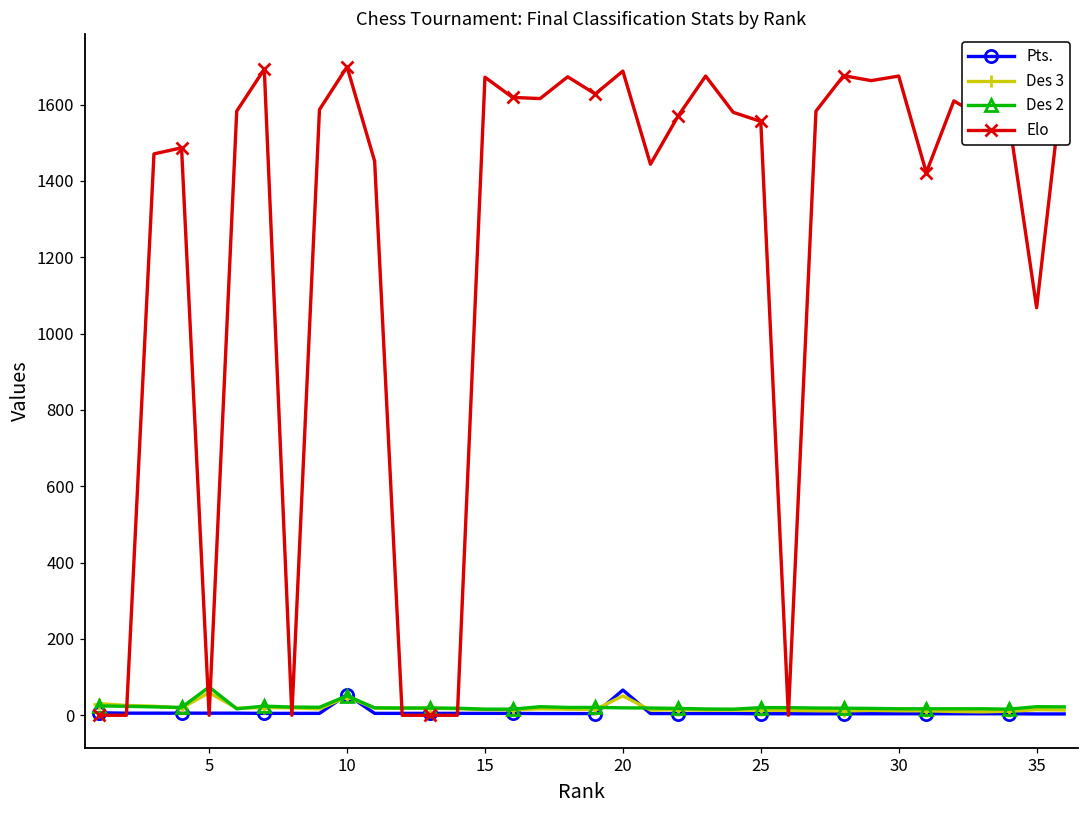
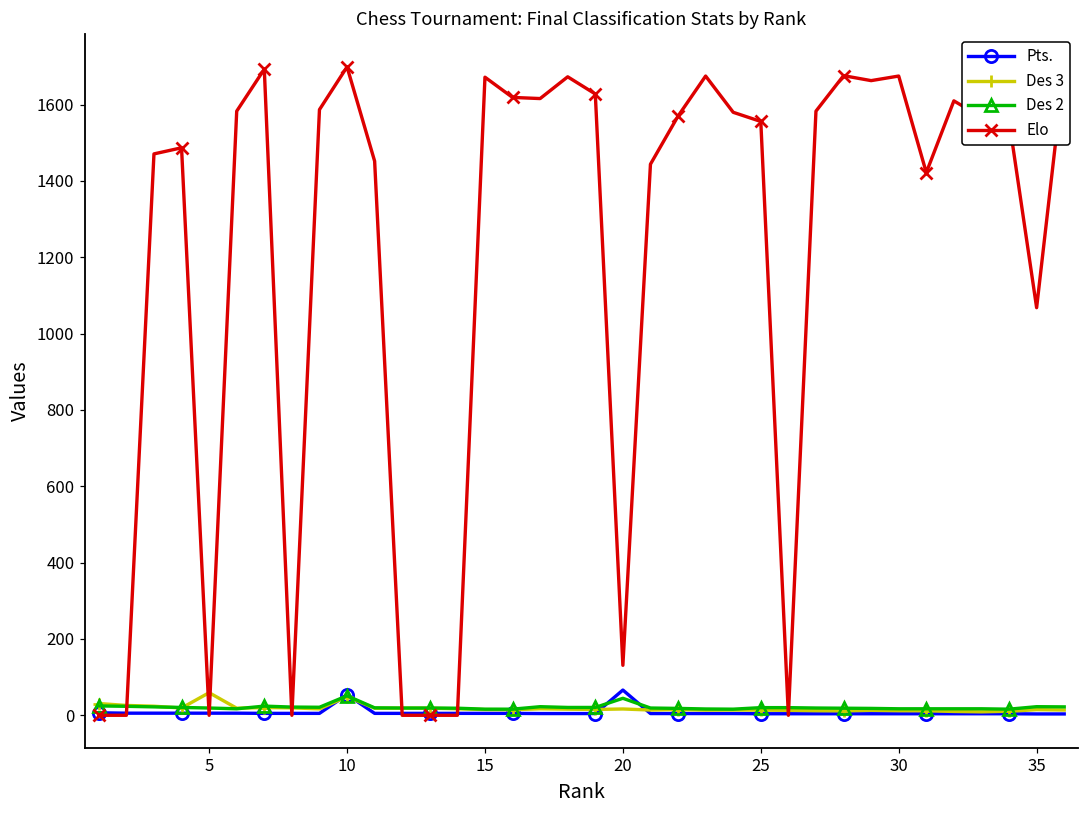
Des 2, 5: 70 -> 20
Des 3, 20: 50 -> 20
Des 2, 20: 20 -> 40
Elo, 20: 1690 -> 130
